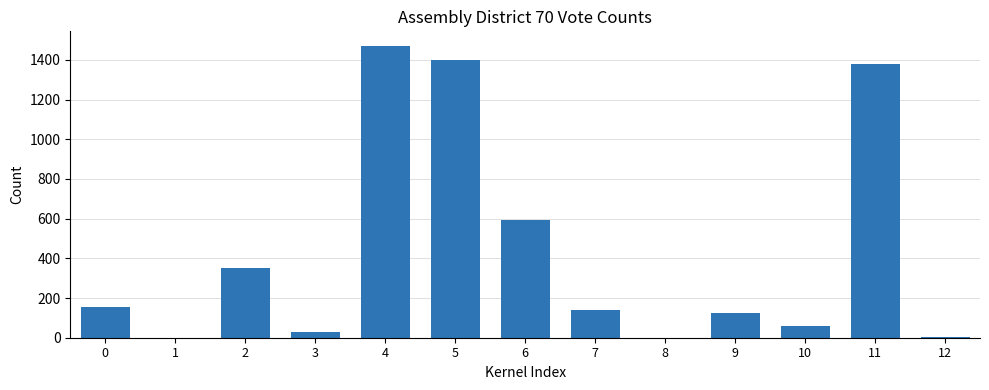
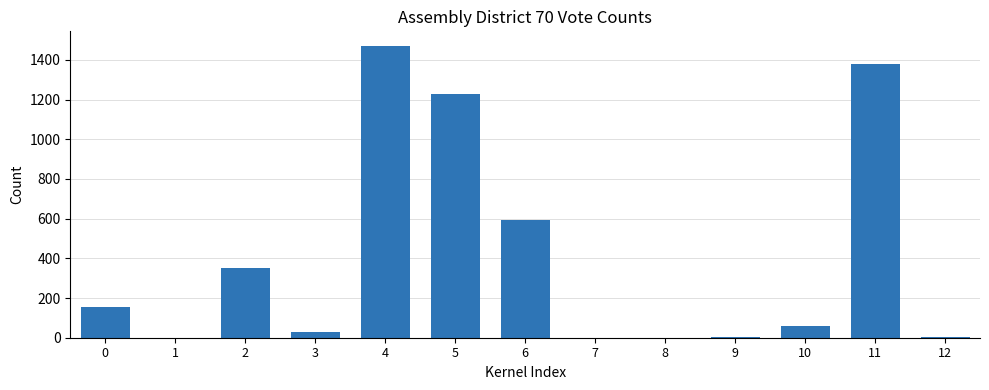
5: 1400 -> 1230
7: 140 -> 0
9: 120 -> 0
